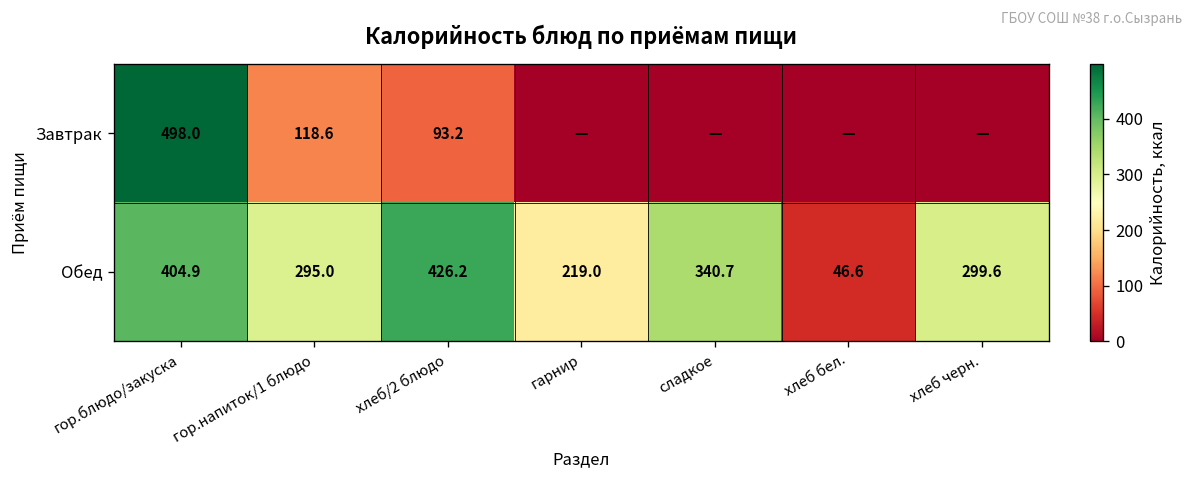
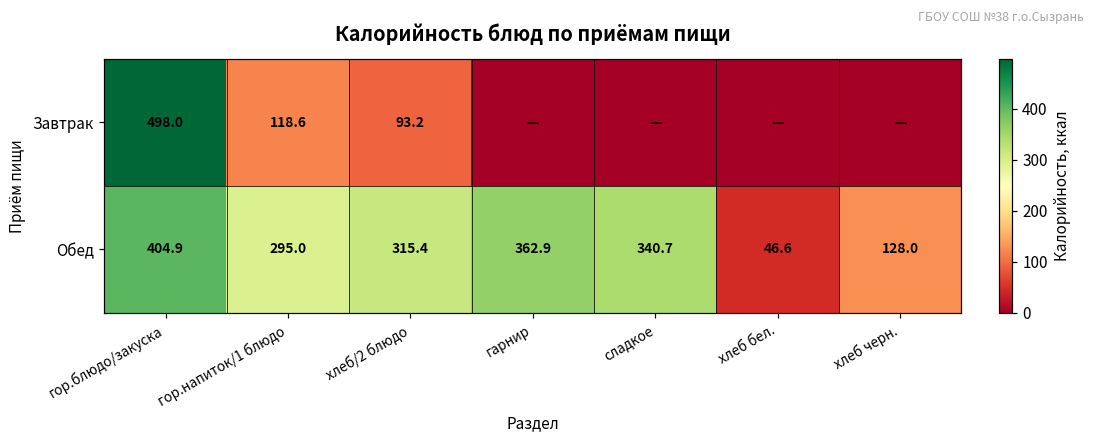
Обед, хлеб/2 блюдо: 426.2 -> 315.4
Обед, гарнир: 219.0 -> 362.9
Обед, хлеб черн.: 299.6 -> 128.0
